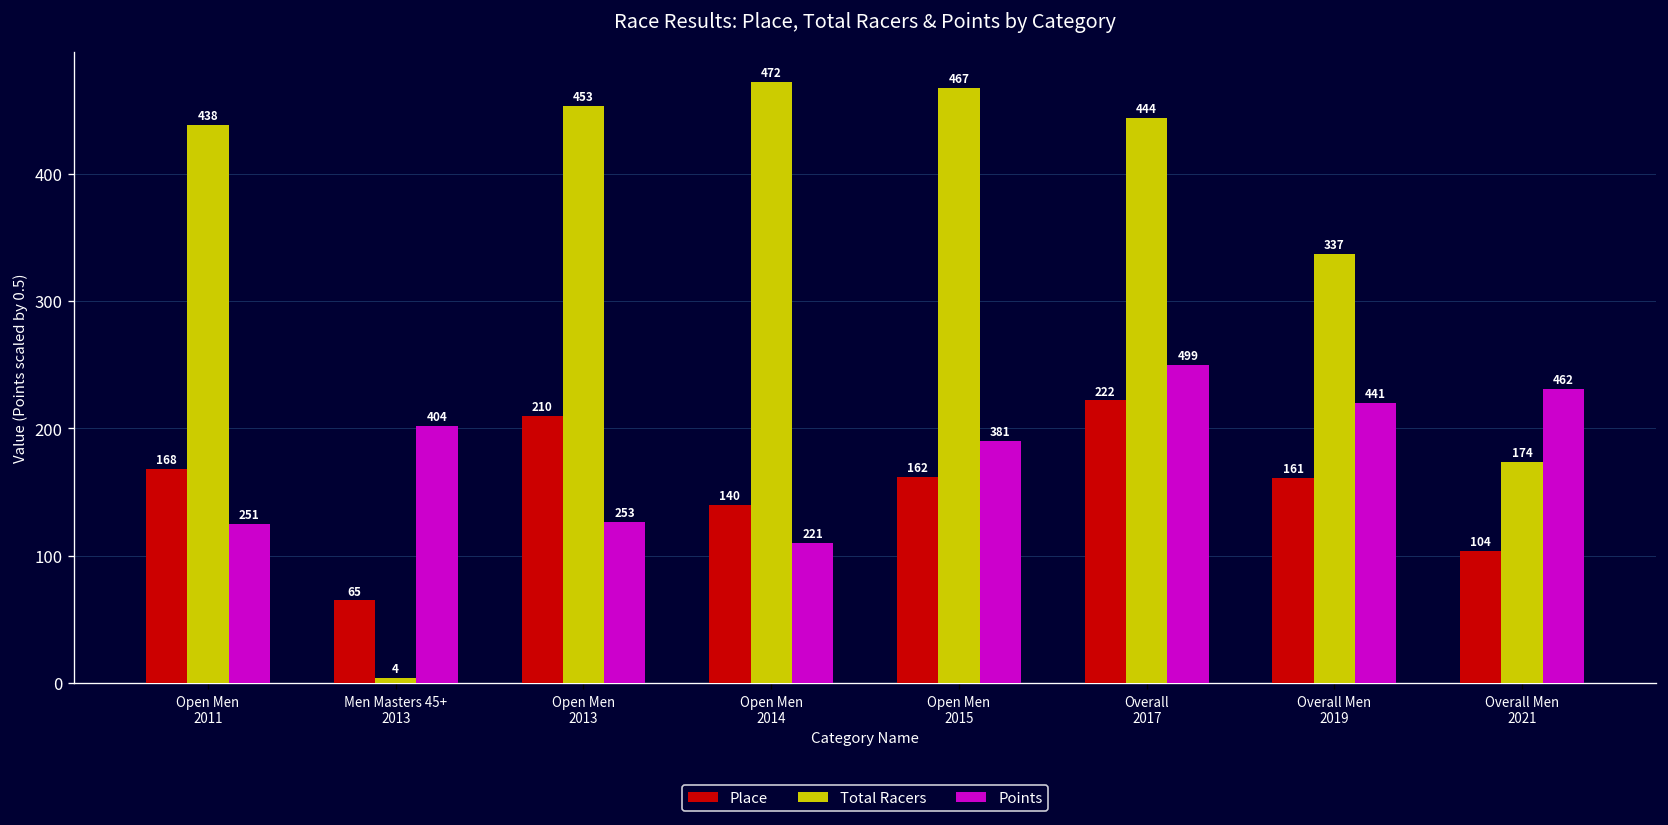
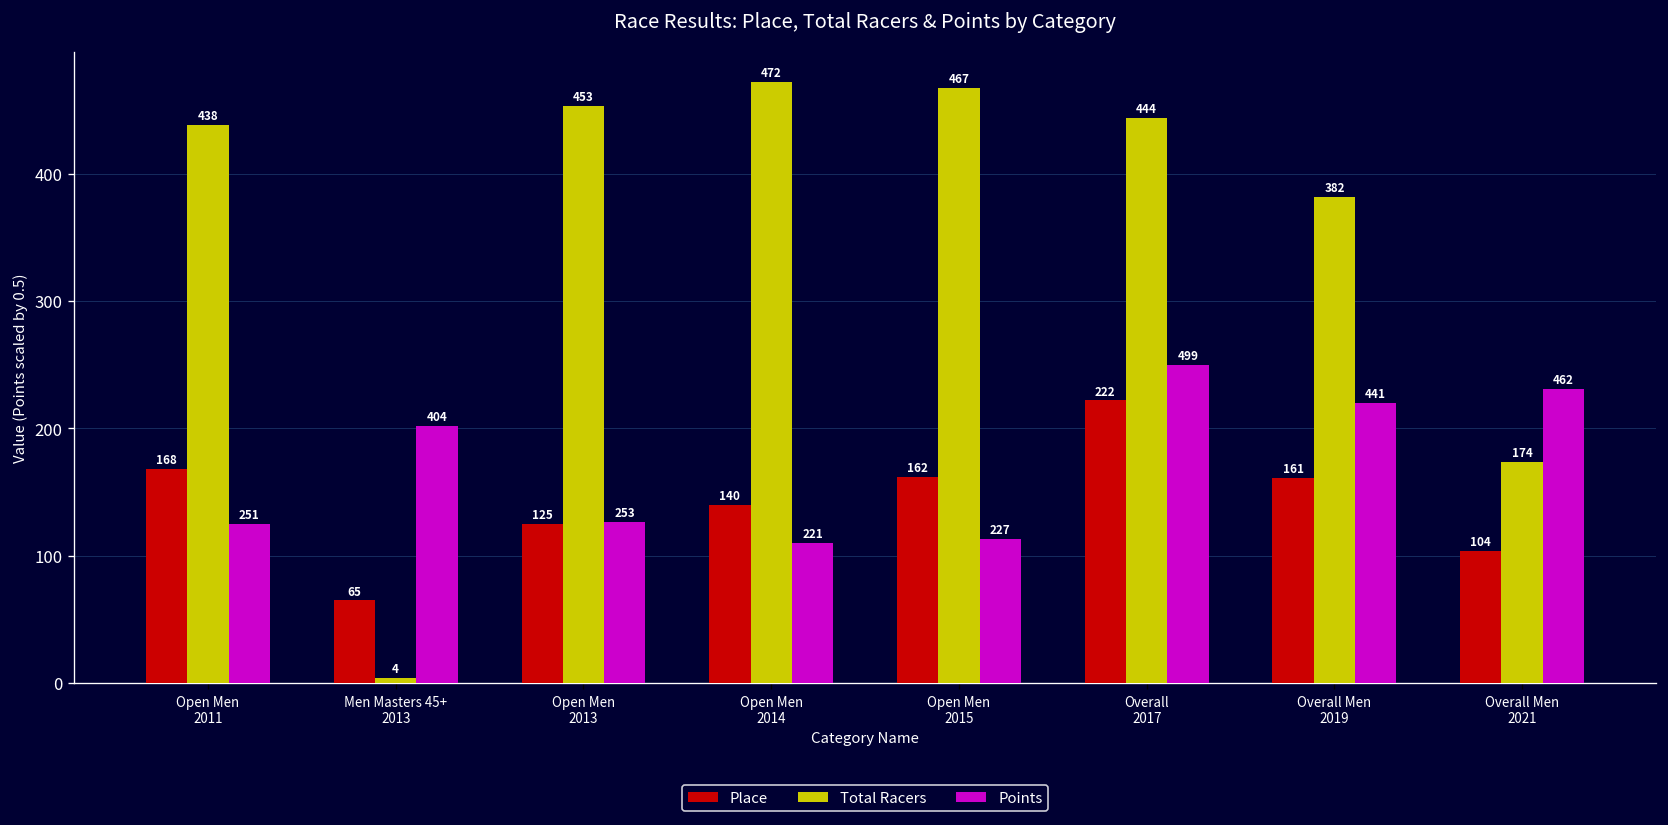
Place, Open Men 2013: 210 -> 125
Points, Open Men 2015: 381 -> 227
Total Racers, Overall Men 2019: 337 -> 382
